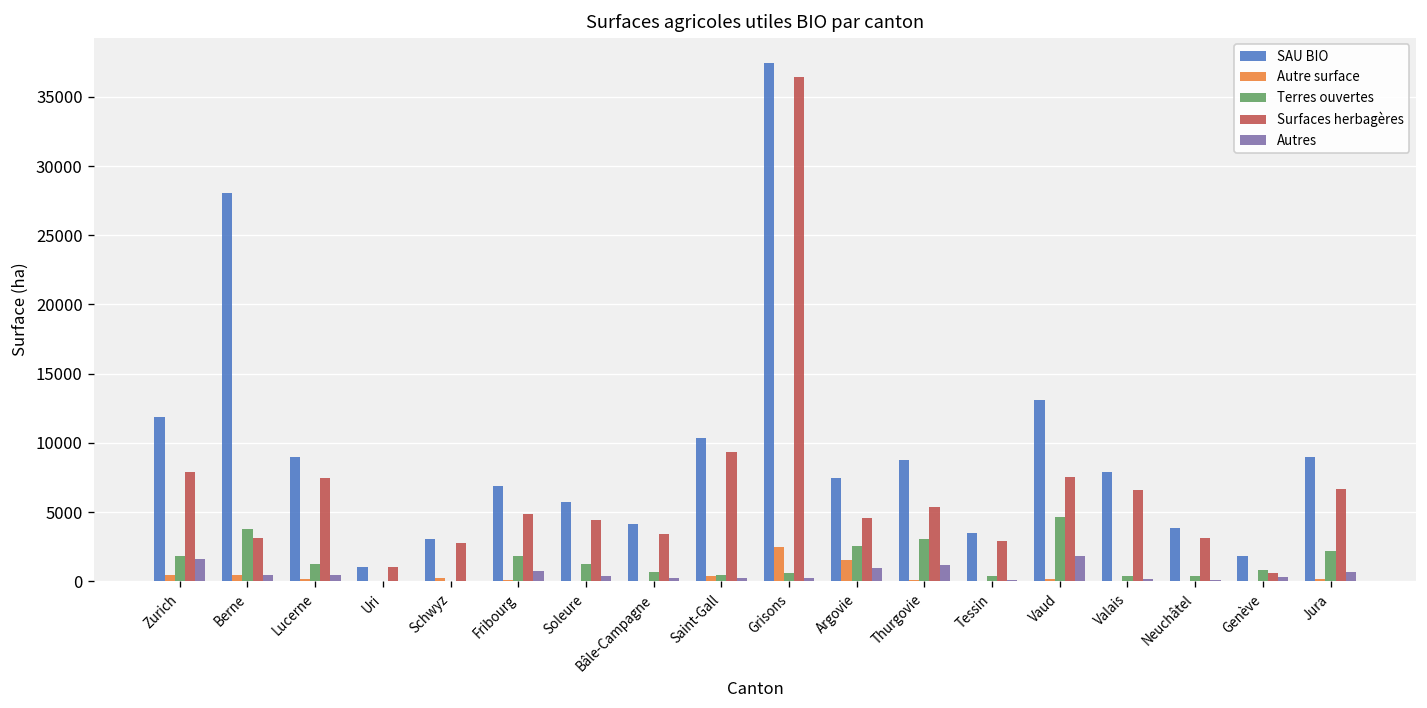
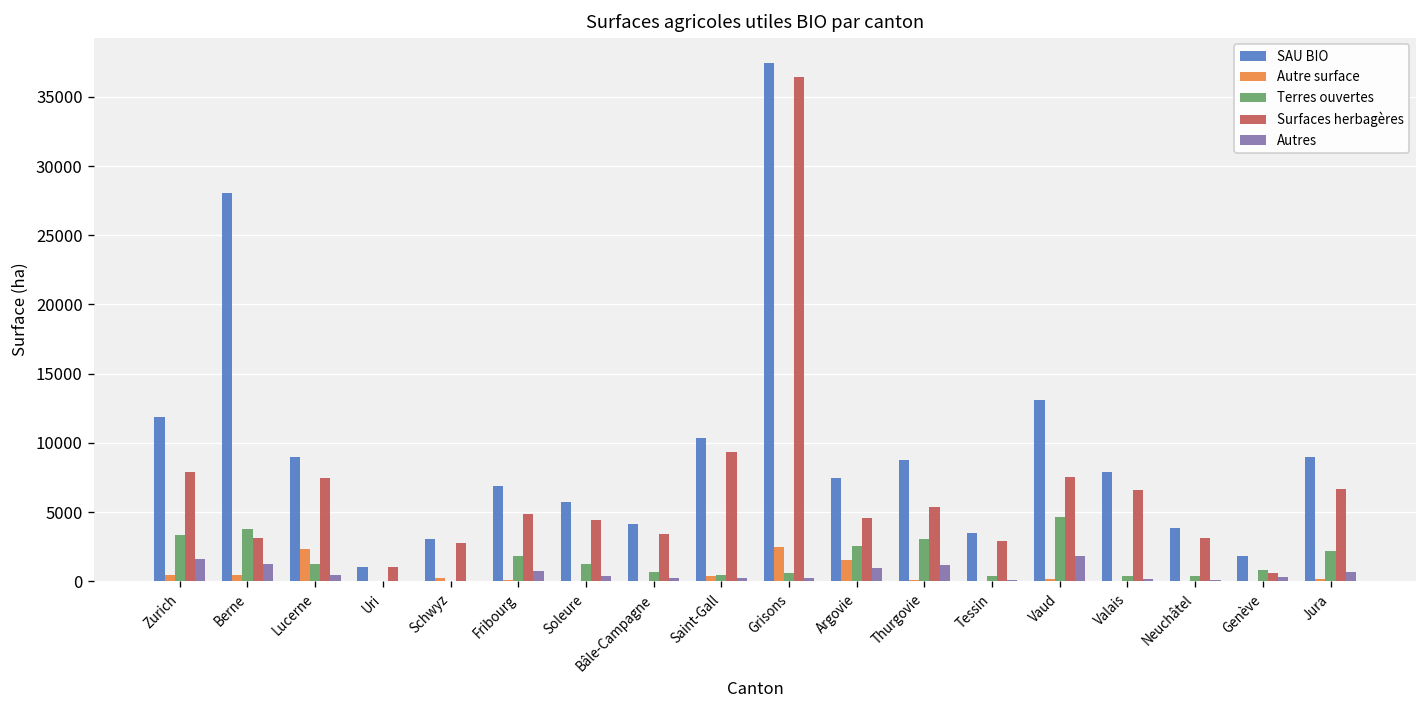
Terres ouvertes, Zurich: 1900 -> 3400
Autres, Berne: 500 -> 1300
Autre surface, Lucerne: 200 -> 2300
